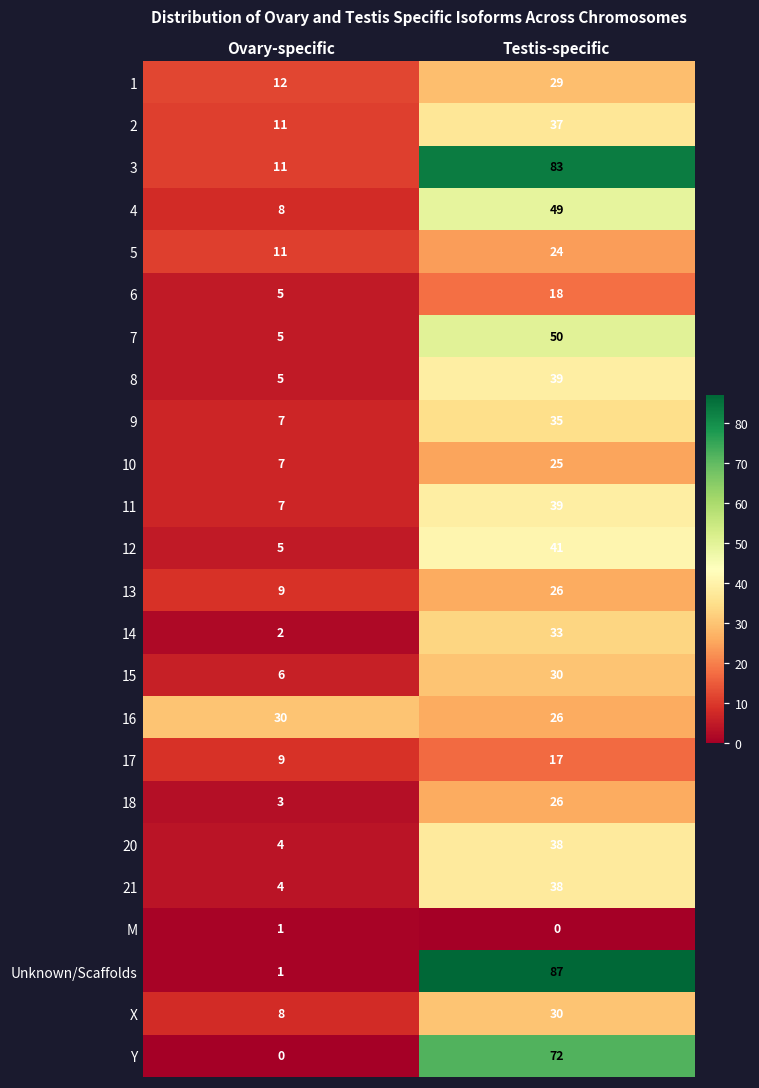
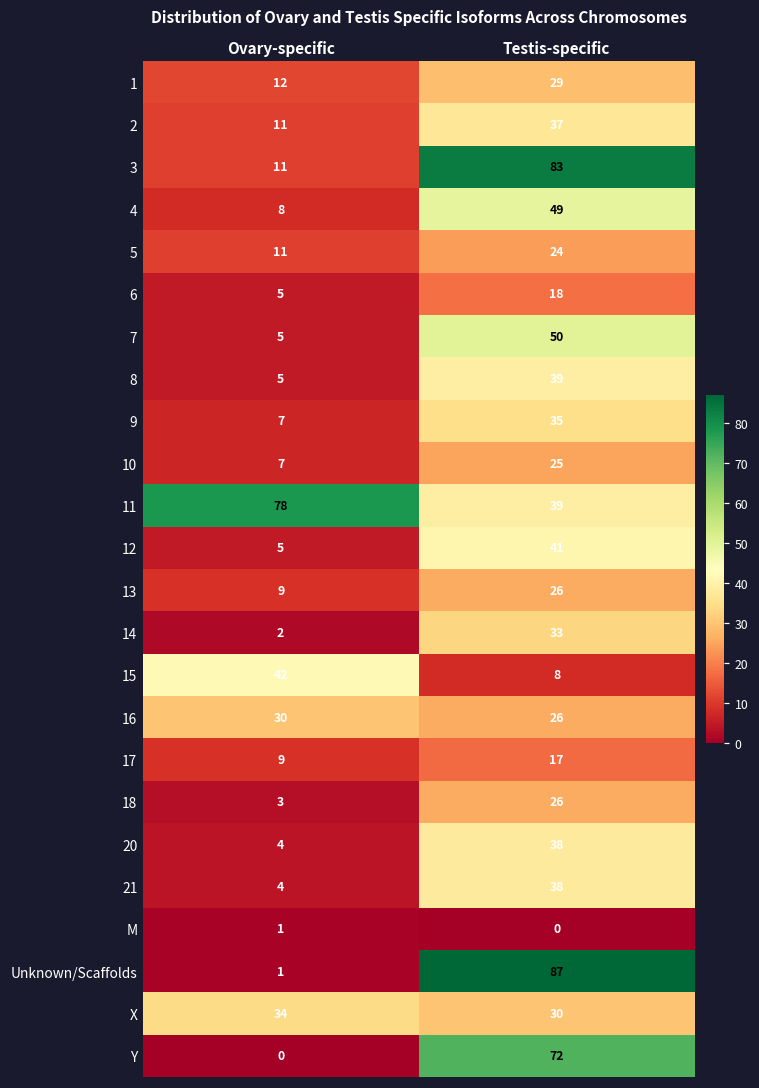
11, Ovary-specific: 7 -> 78
15, Ovary-specific: 6 -> 42
15, Testis-specific: 30 -> 8
X, Ovary-specific: 8 -> 34
